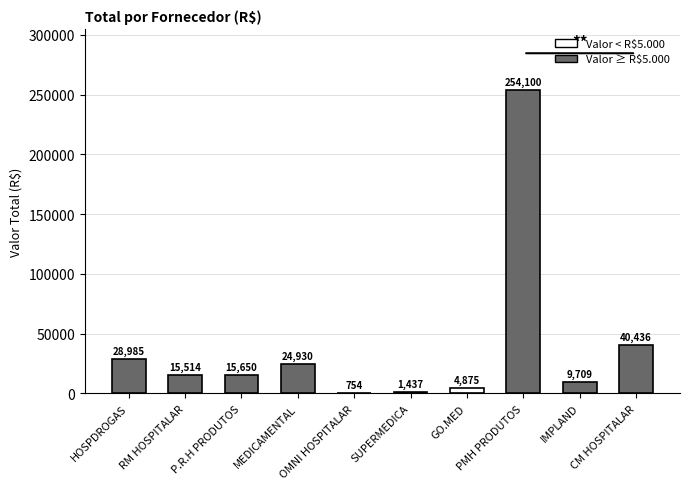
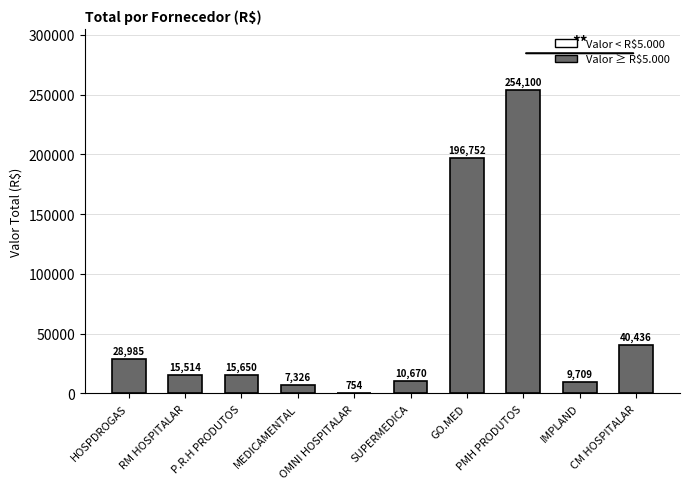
MEDICAMENTAL: 24,930 -> 7,326
SUPERMEDICA: 1,437 -> 10,670
GO.MED: 4,875 -> 196,752
